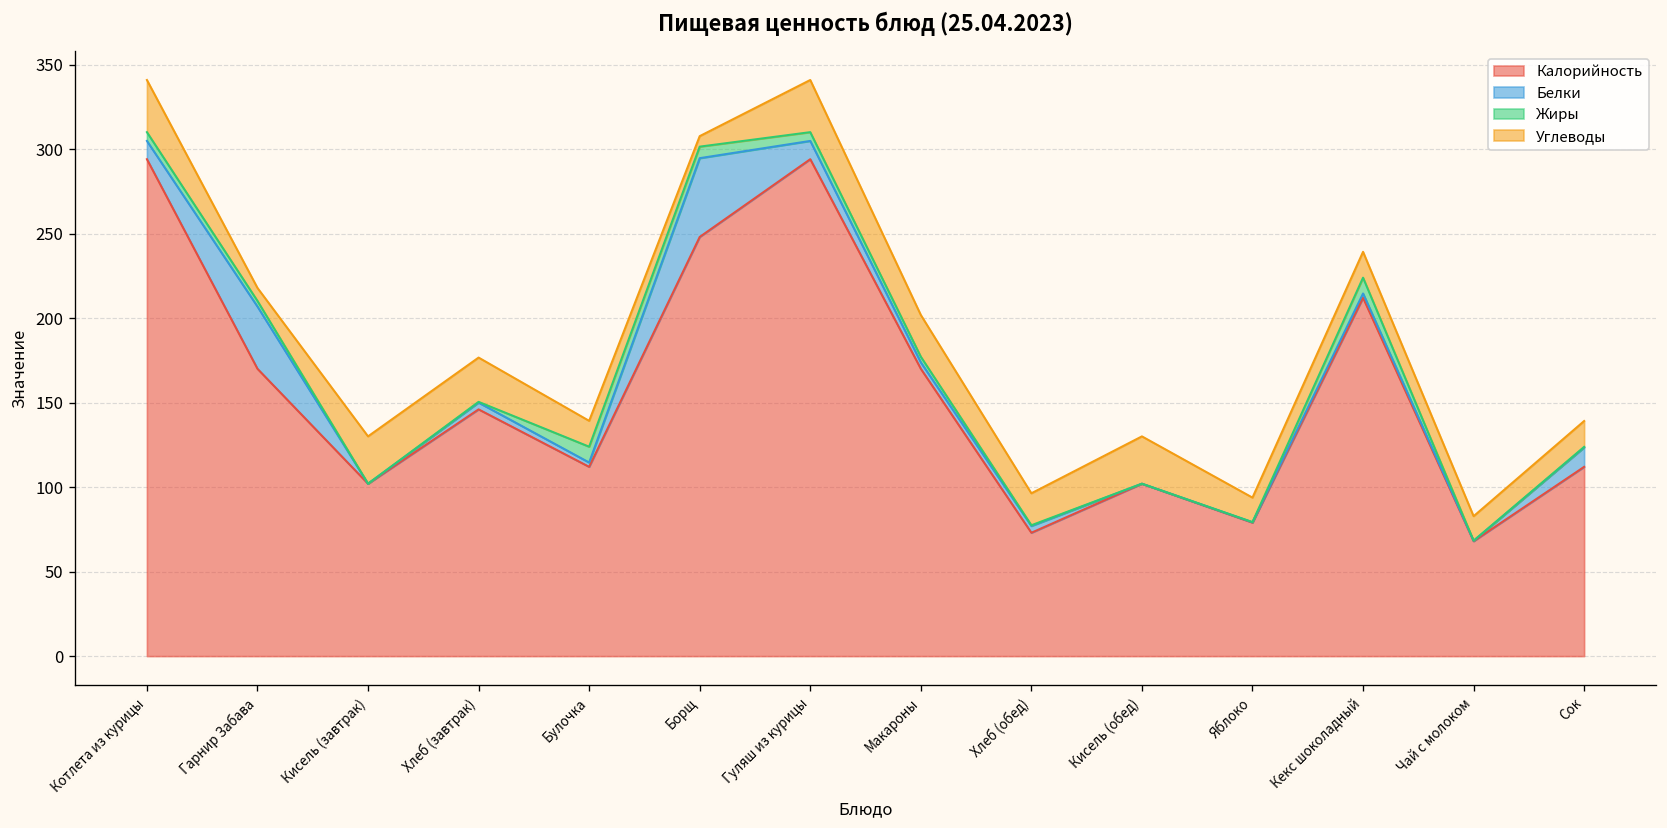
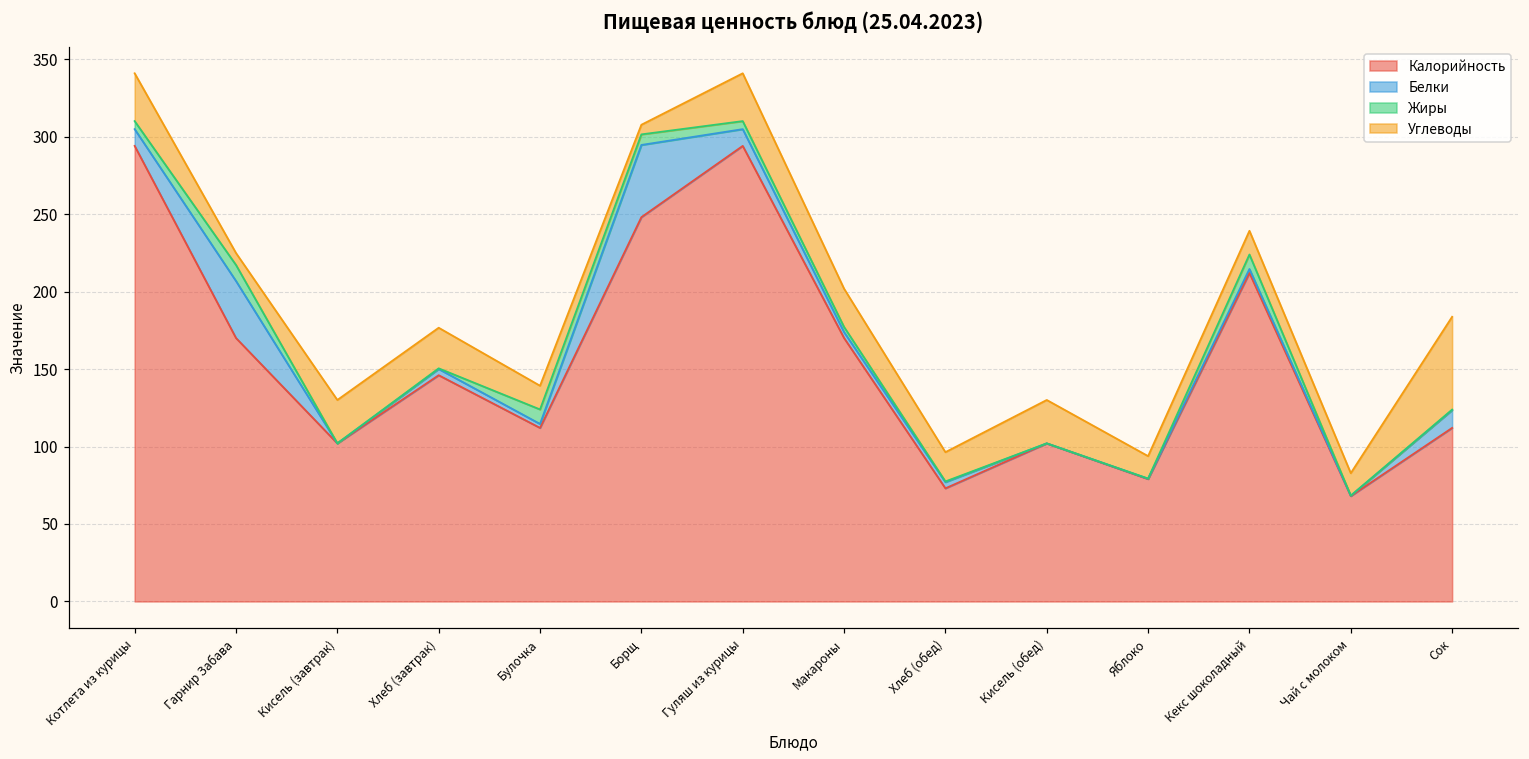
Жиры, Гарнир Забава: 3 -> 10
Углеводы, Сок: 15 -> 60
